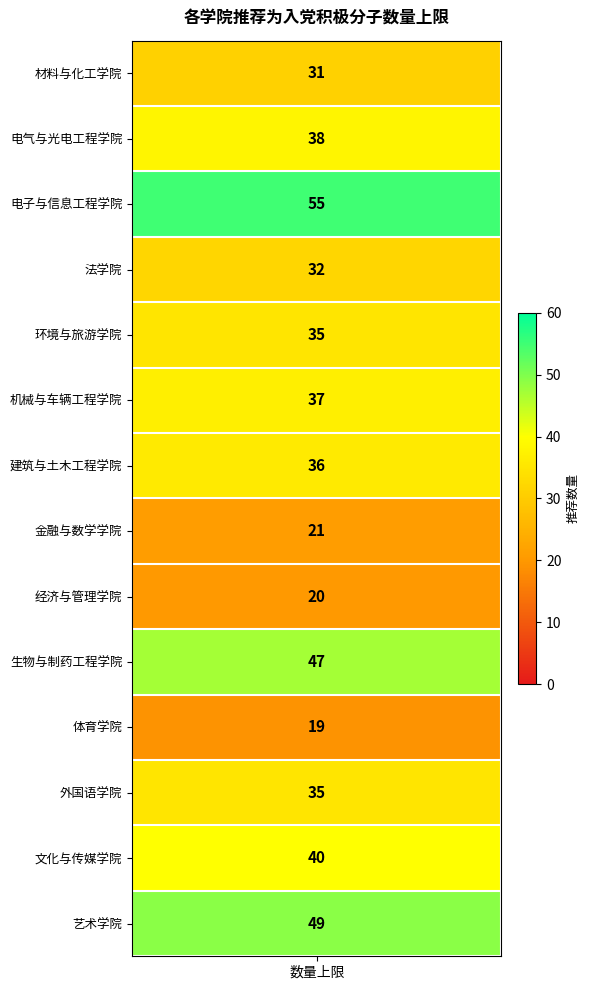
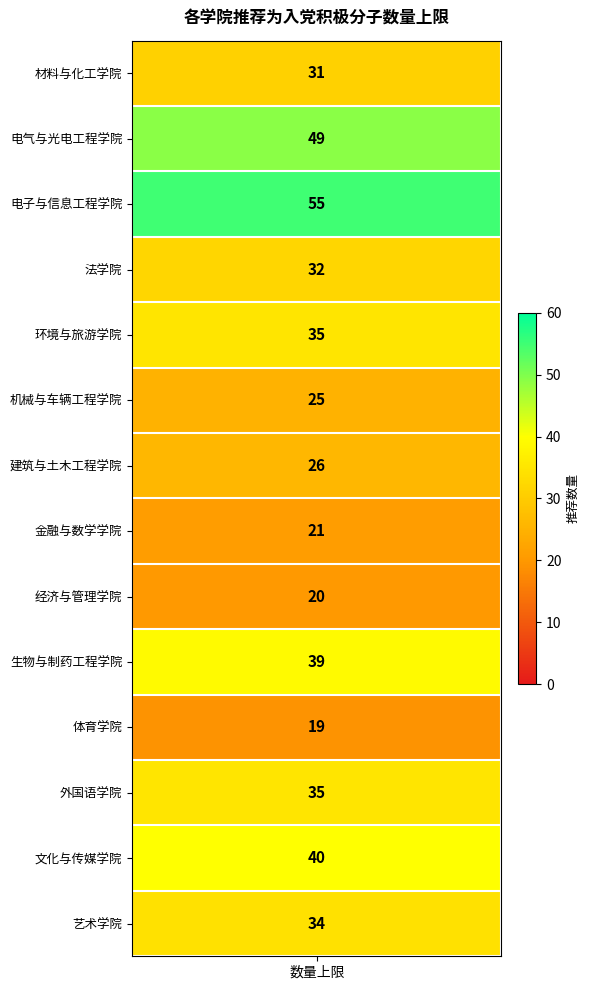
电气与光电工程学院, 数量上限: 38 -> 49
机械与车辆工程学院, 数量上限: 37 -> 25
建筑与土木工程学院, 数量上限: 36 -> 26
生物与制药工程学院, 数量上限: 47 -> 39
艺术学院, 数量上限: 49 -> 34
